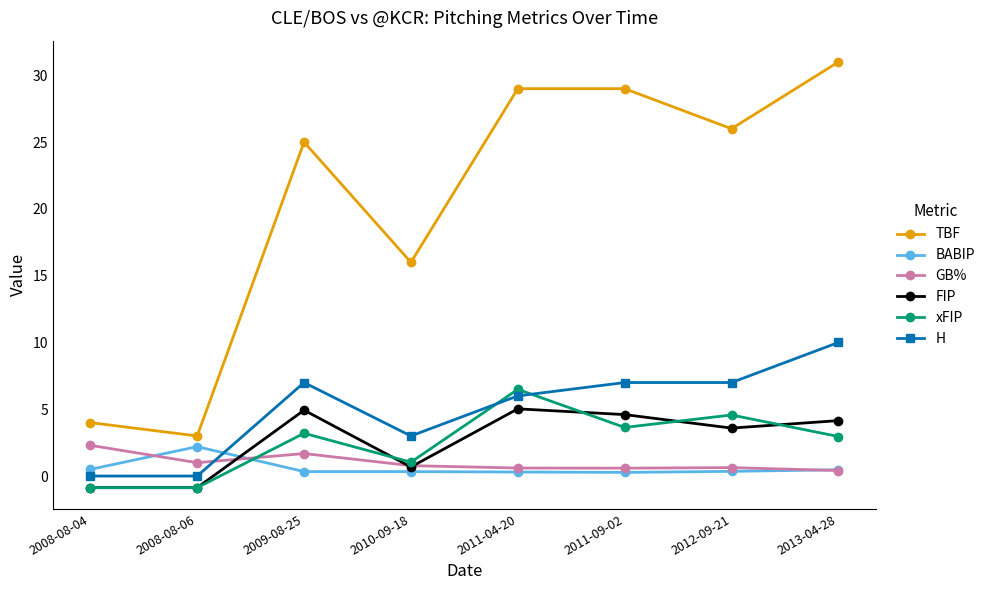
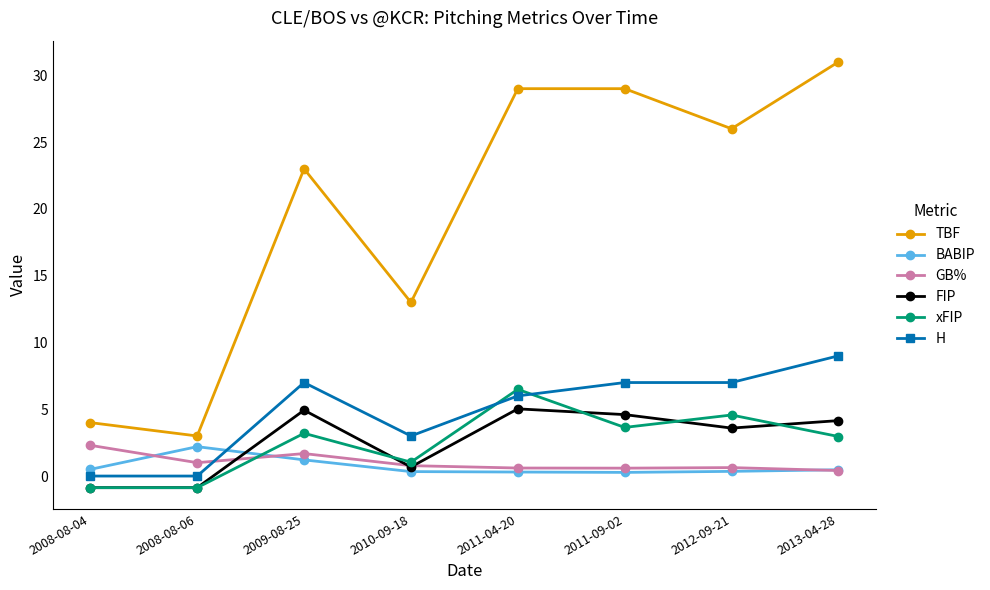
TBF, 2009-08-25: 25 -> 23
BABIP, 2009-08-25: 0.3 -> 1.2
TBF, 2010-09-18: 16 -> 13
H, 2013-04-28: 10 -> 9
